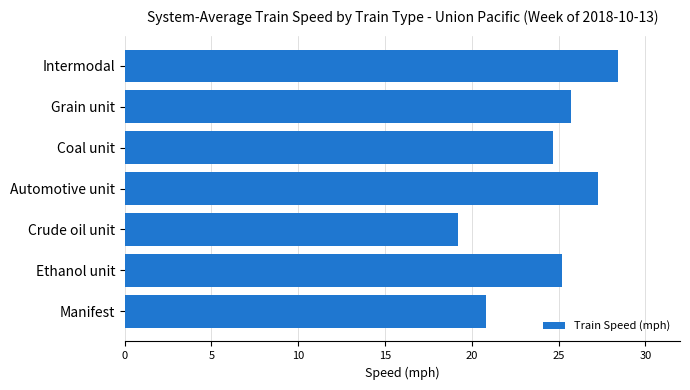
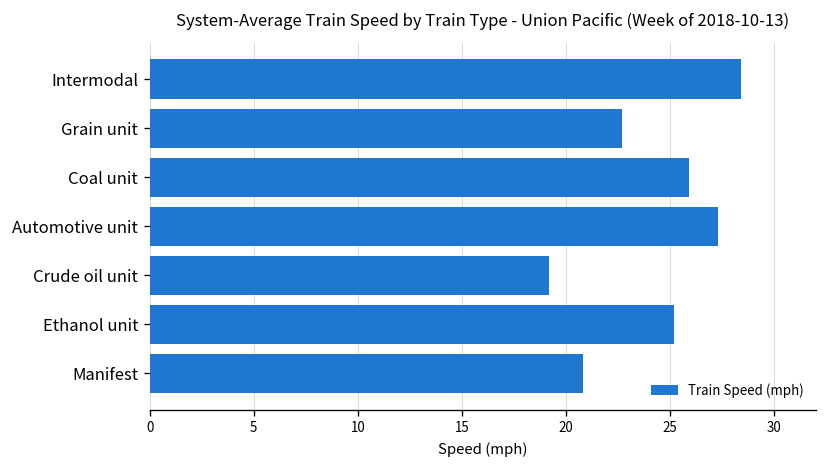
Grain unit: 25.7 -> 22.7
Coal unit: 24.7 -> 25.9
